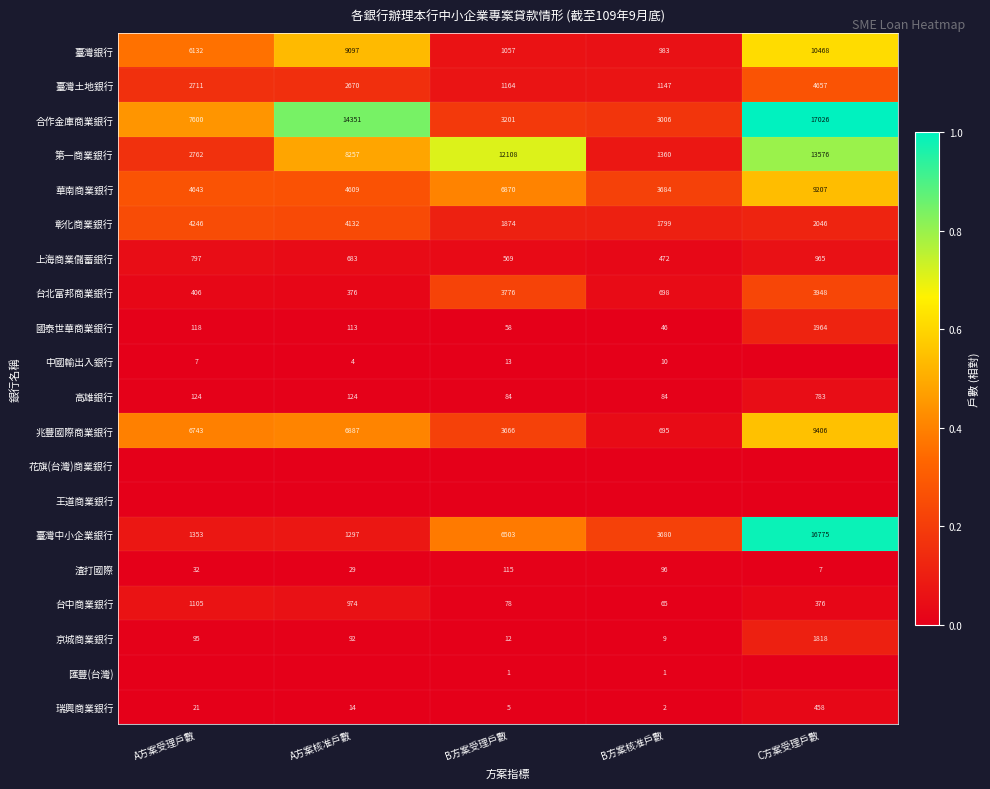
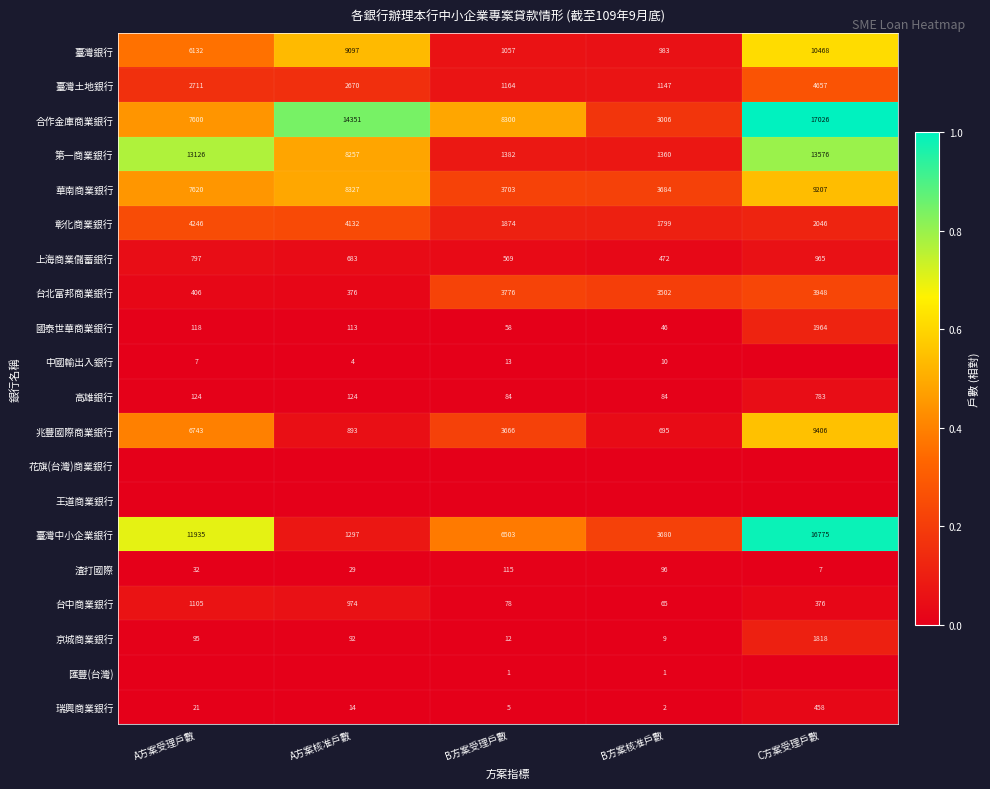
合作金庫商業銀行, B方案受理戶數: 3201 -> 8300
第一商業銀行, A方案受理戶數: 2762 -> 13126
第一商業銀行, B方案受理戶數: 12108 -> 1382
華南商業銀行, A方案受理戶數: 4643 -> 7620
華南商業銀行, A方案核准戶數: 4609 -> 8327
華南商業銀行, B方案受理戶數: 6870 -> 3703
台北富邦商業銀行, B方案核准戶數: 698 -> 3502
兆豐國際商業銀行, A方案核准戶數: 6887 -> 893
臺灣中小企業銀行, A方案受理戶數: 1353 -> 11935
